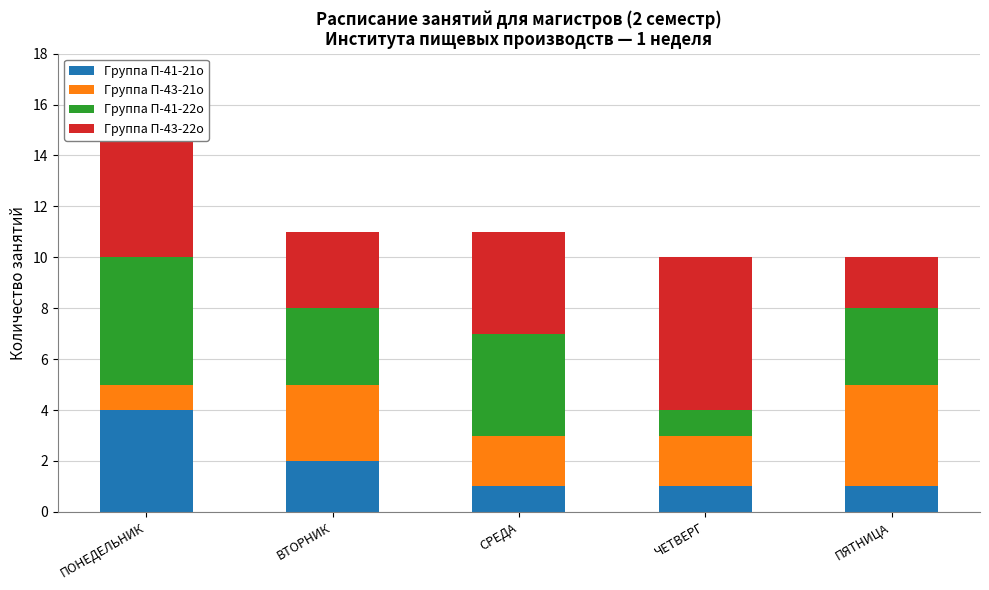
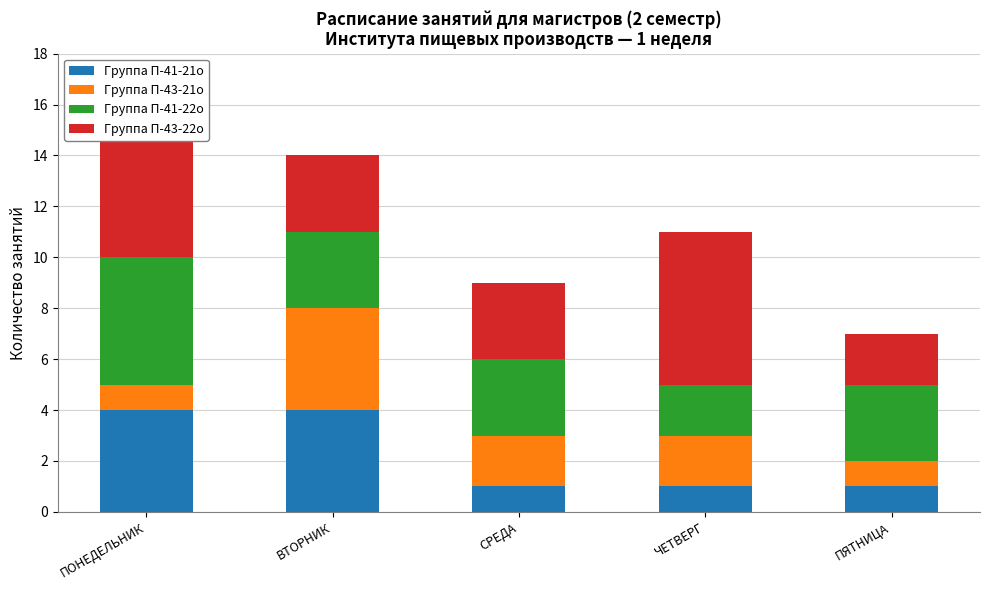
Группа П-41-21о, ВТОРНИК: 2 -> 4
Группа П-43-21о, ВТОРНИК: 3 -> 4
Группа П-41-22о, СРЕДА: 4 -> 3
Группа П-43-22о, СРЕДА: 4 -> 3
Группа П-41-22о, ЧЕТВЕРГ: 1 -> 2
Группа П-43-21о, ПЯТНИЦА: 4 -> 1
